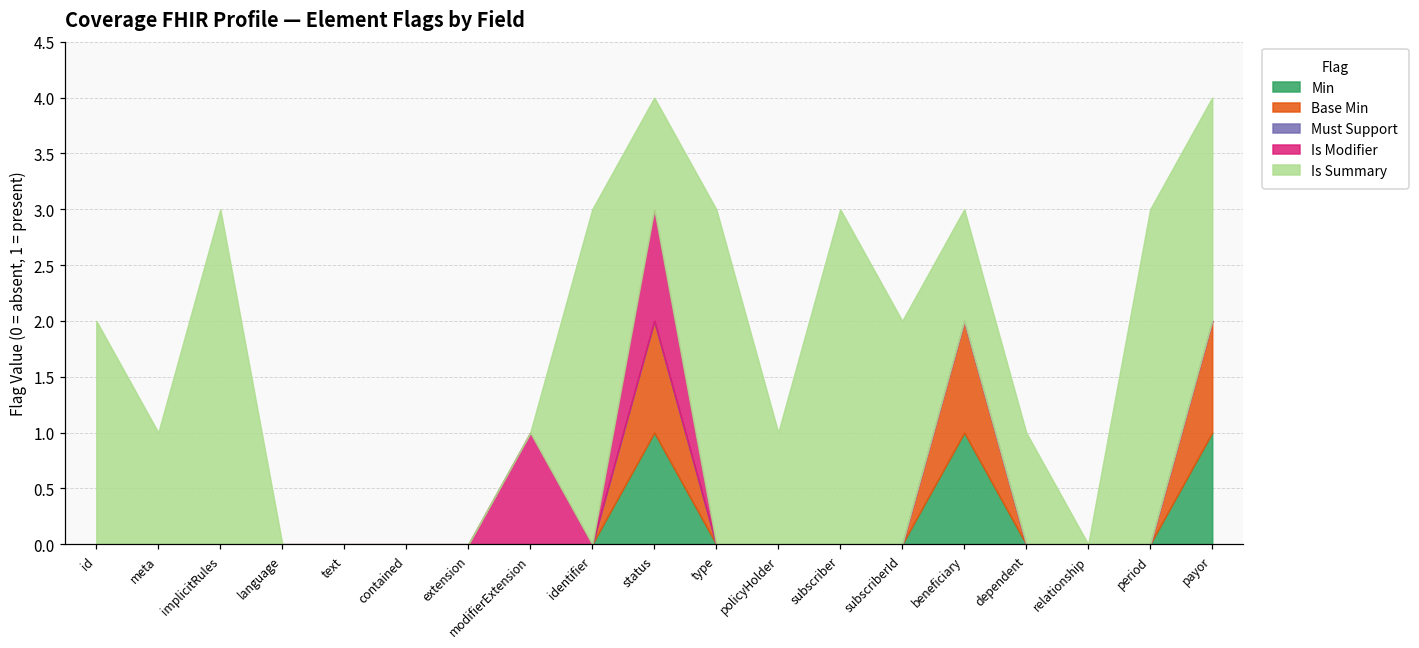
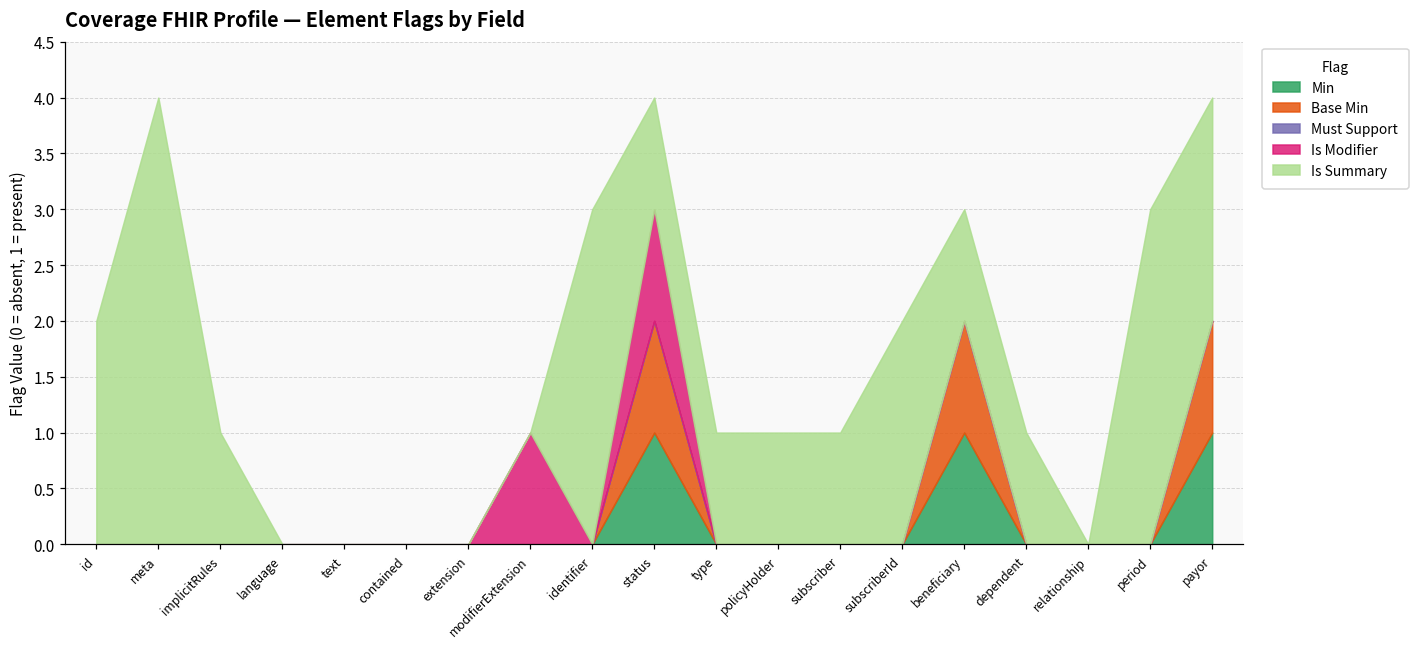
Is Summary, meta: 1 -> 4
Is Summary, implicitRules: 3 -> 1
Is Summary, type: 3 -> 1
Is Summary, subscriber: 3 -> 1
